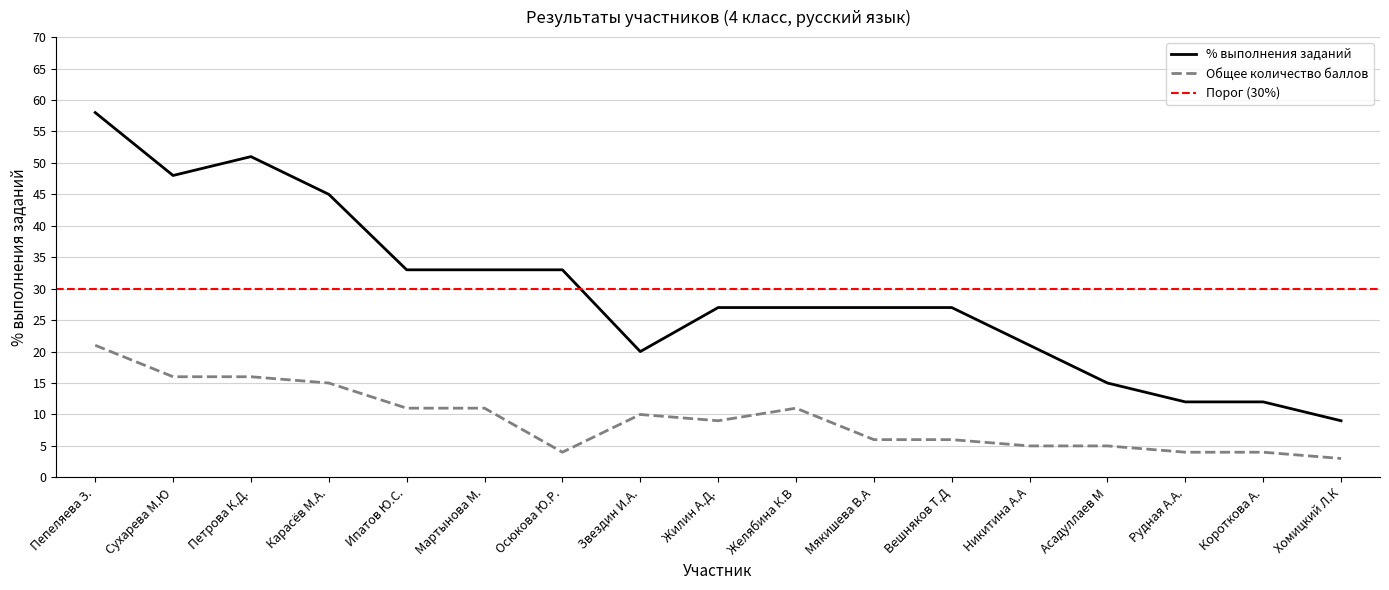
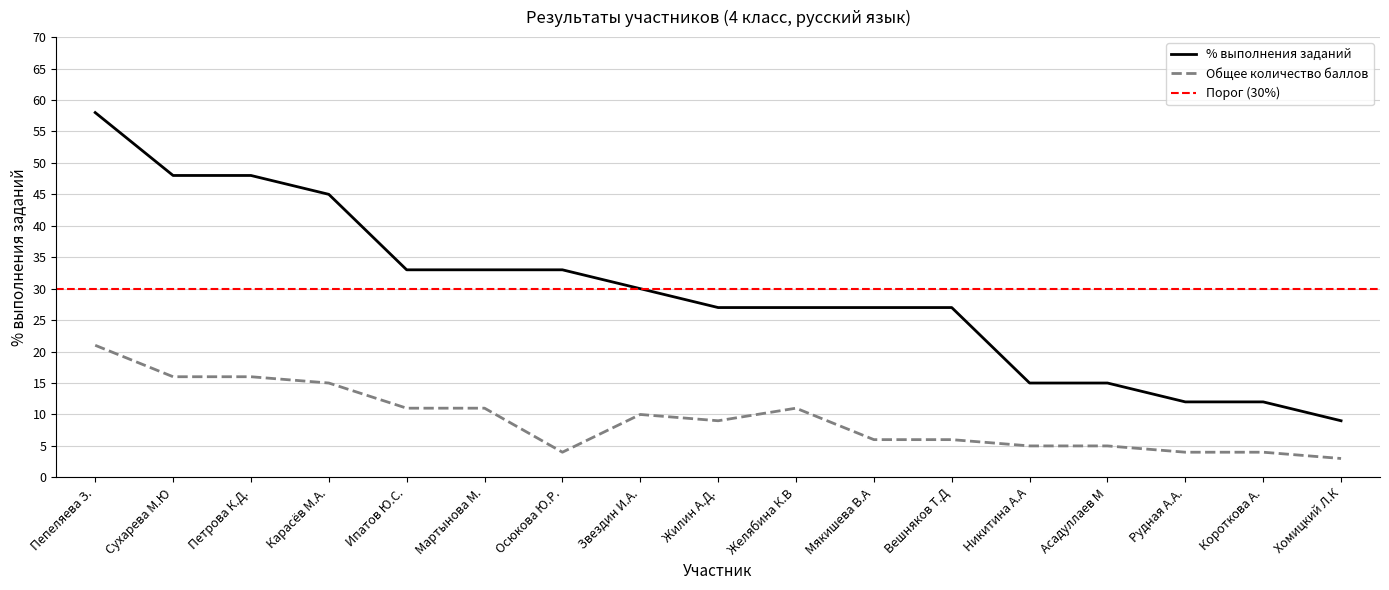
% выполнения заданий, Петрова К.Д.: 51 -> 48
% выполнения заданий, Звездин И.А.: 20 -> 30
% выполнения заданий, Никитина А.А: 21 -> 15
